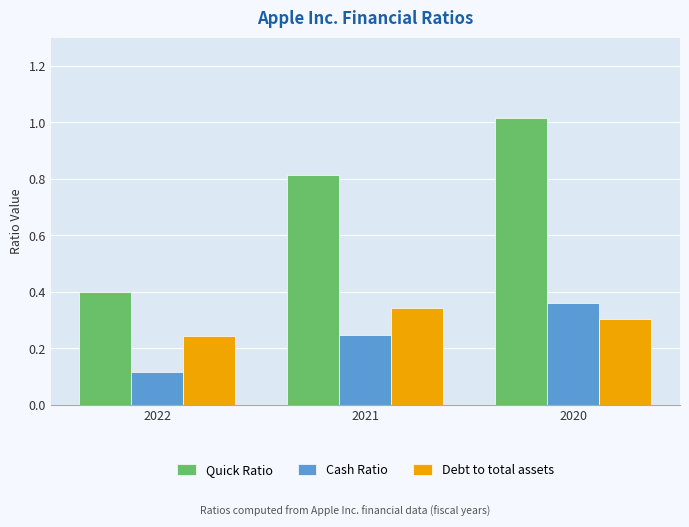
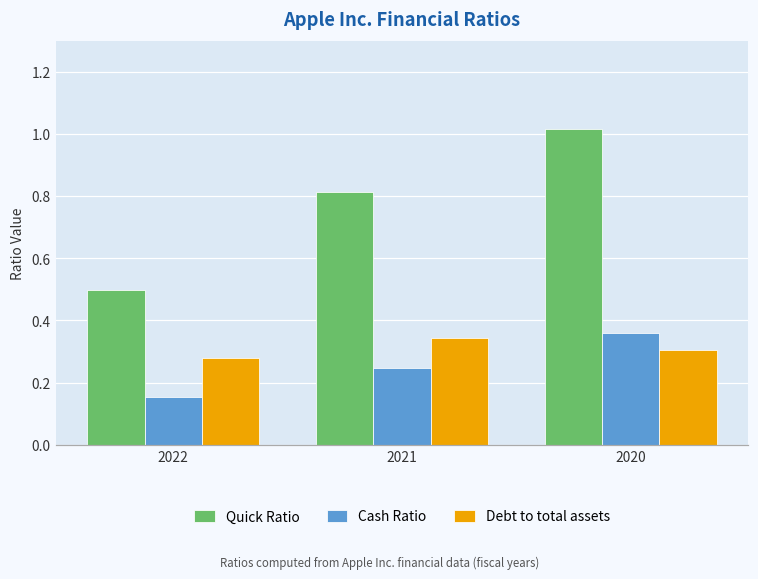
Quick Ratio, 2022: 0.40 -> 0.50
Cash Ratio, 2022: 0.12 -> 0.15
Debt to total assets, 2022: 0.24 -> 0.28
